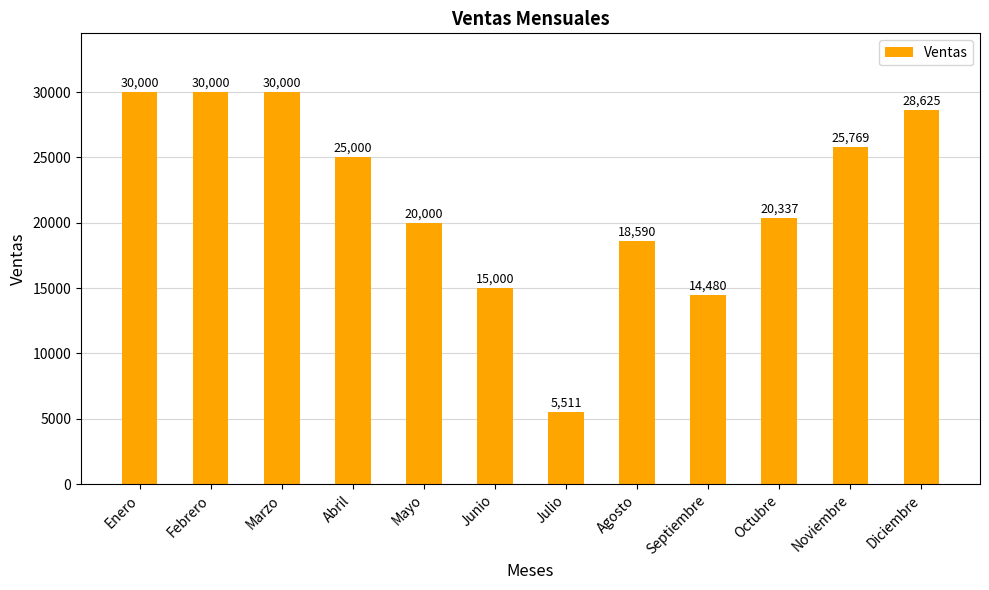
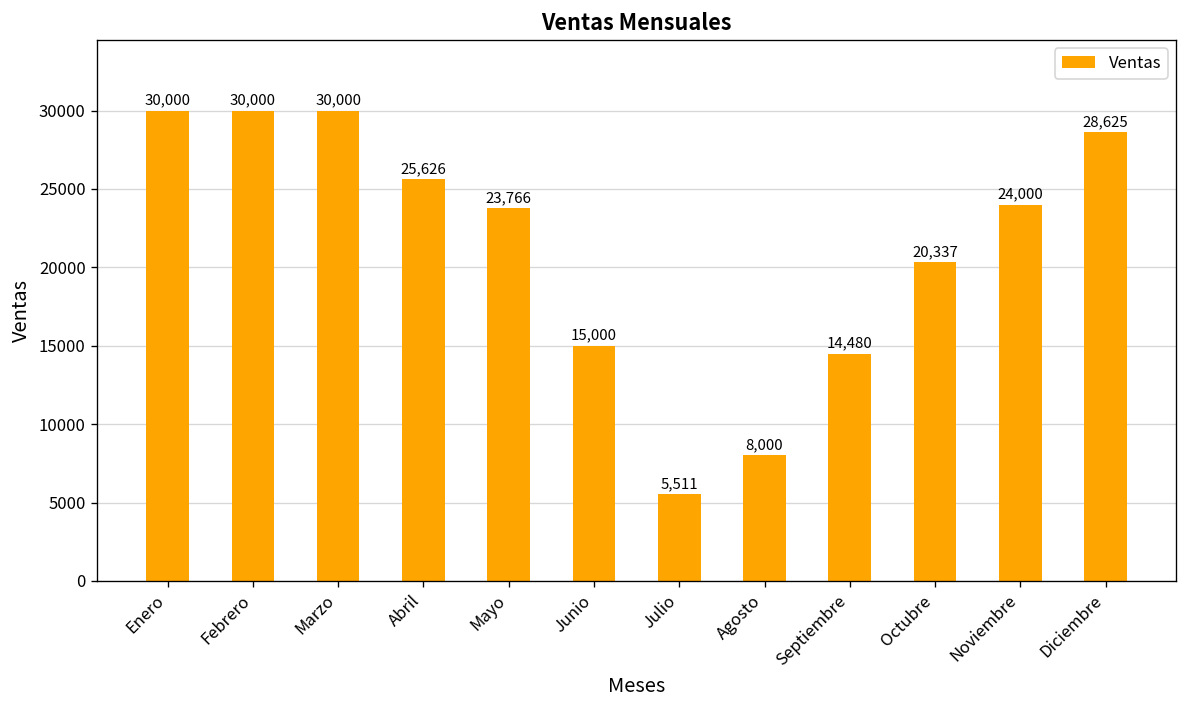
Abril: 25,000 -> 25,626
Mayo: 20,000 -> 23,766
Agosto: 18,590 -> 8,000
Noviembre: 25,769 -> 24,000
